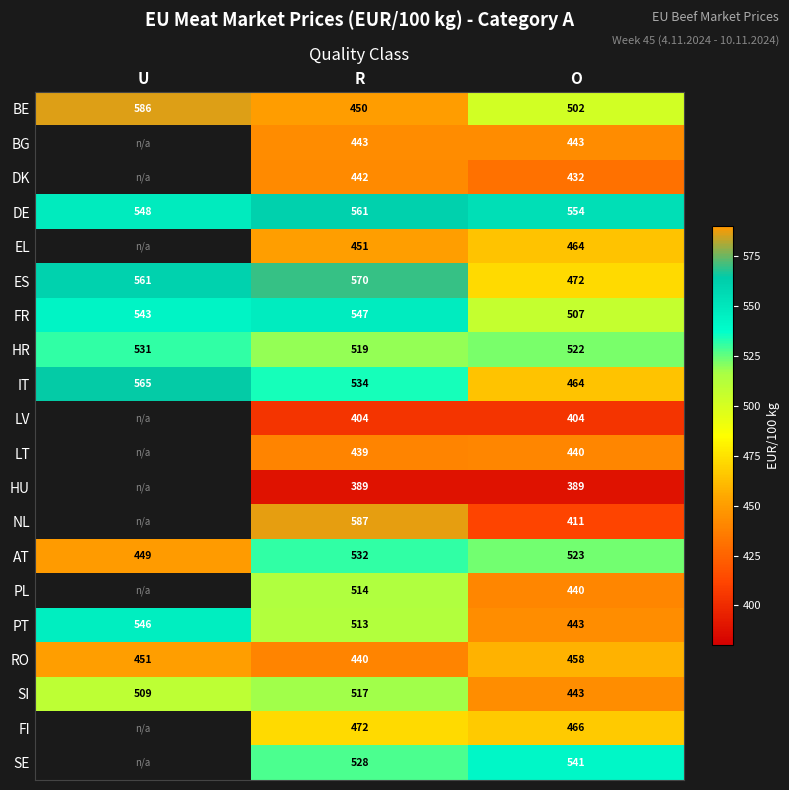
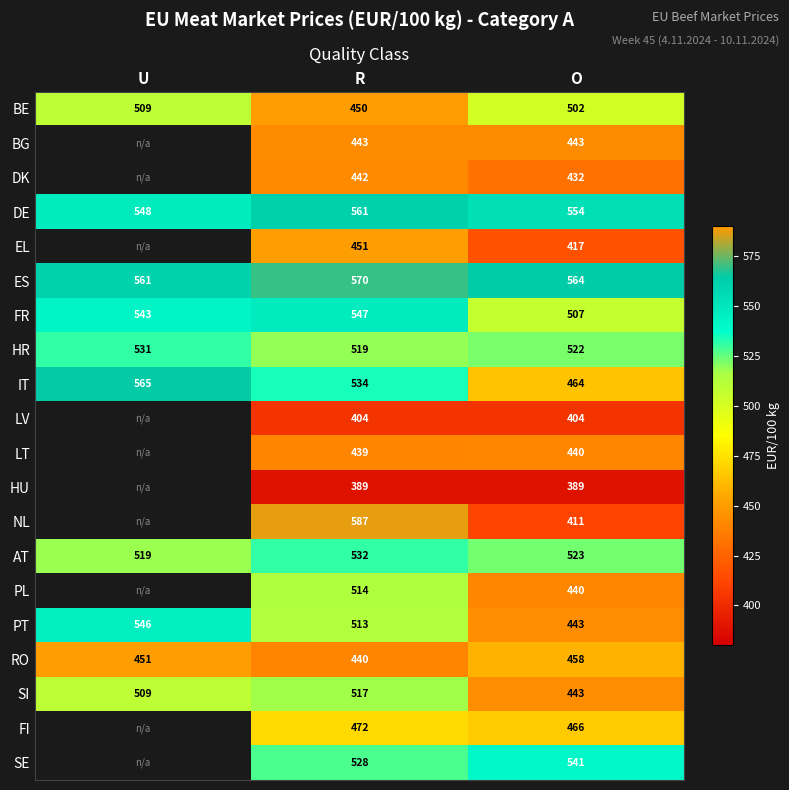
BE, U: 586 -> 509
EL, O: 464 -> 417
ES, O: 472 -> 564
AT, U: 449 -> 519
